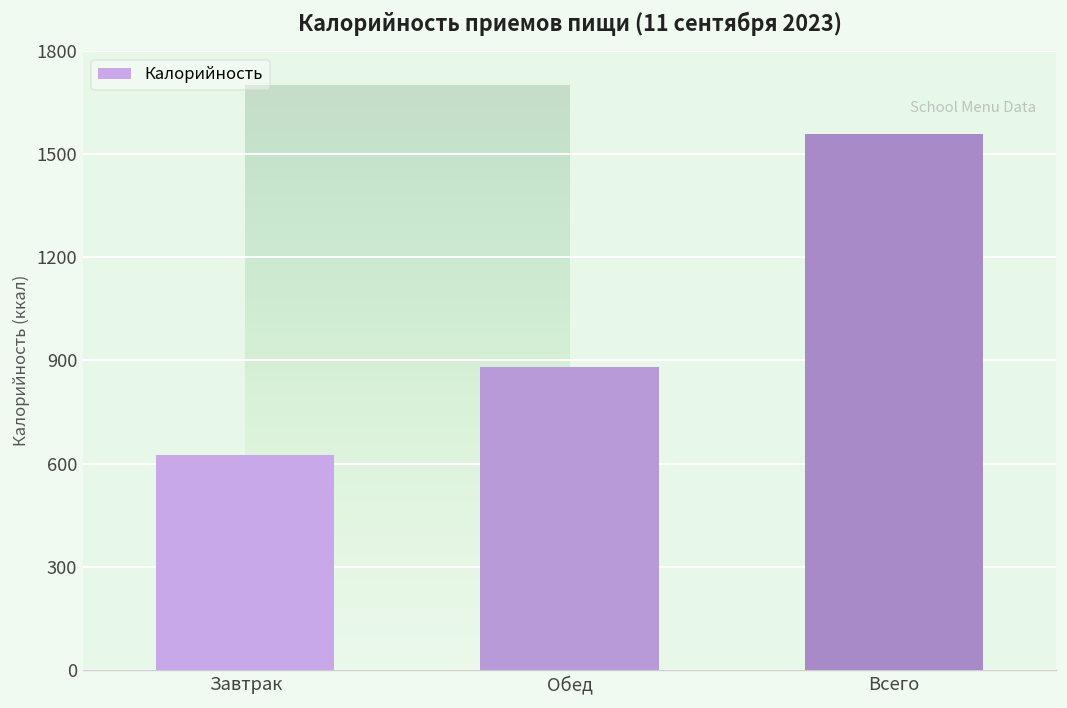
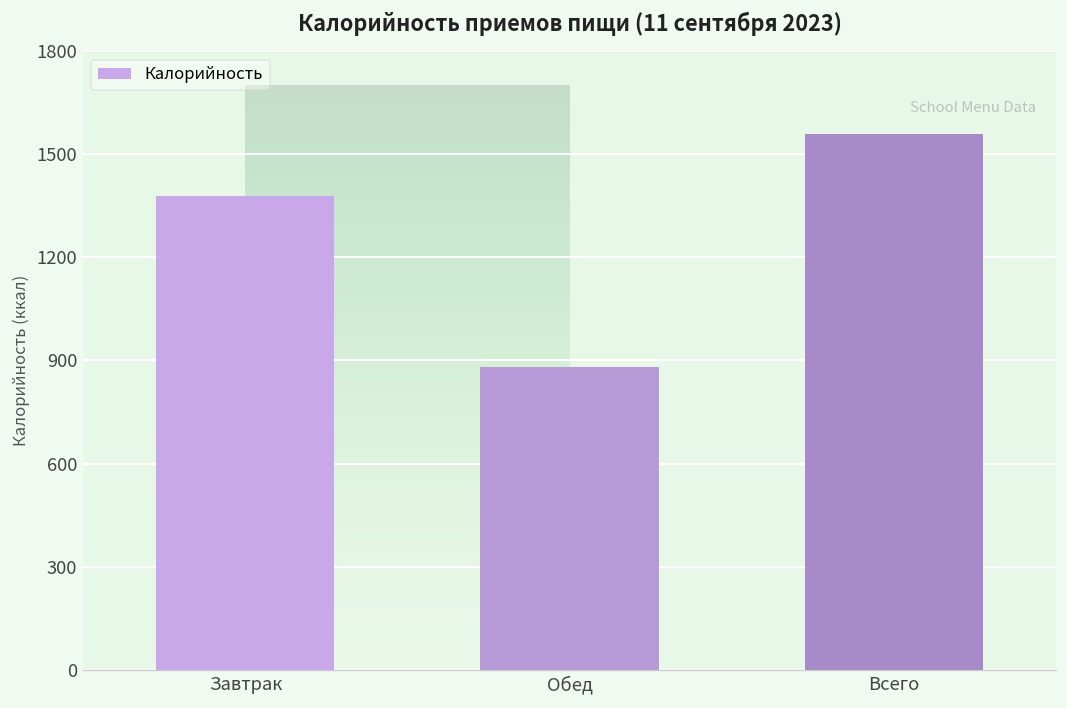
Завтрак: 630 -> 1380
